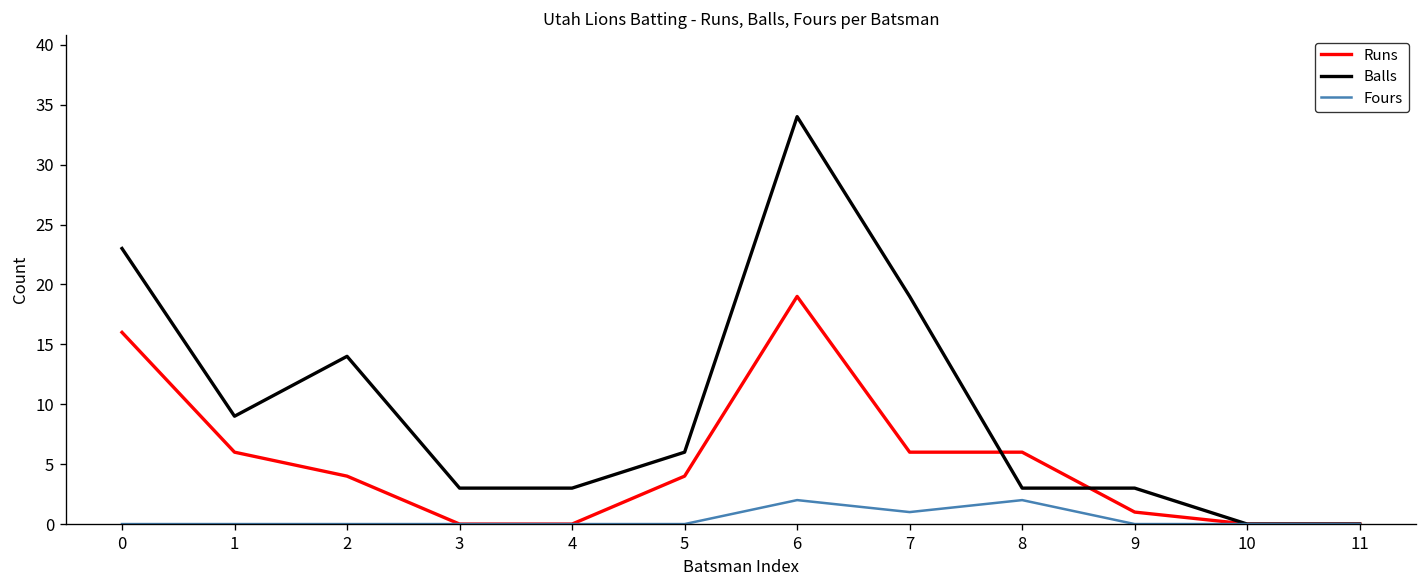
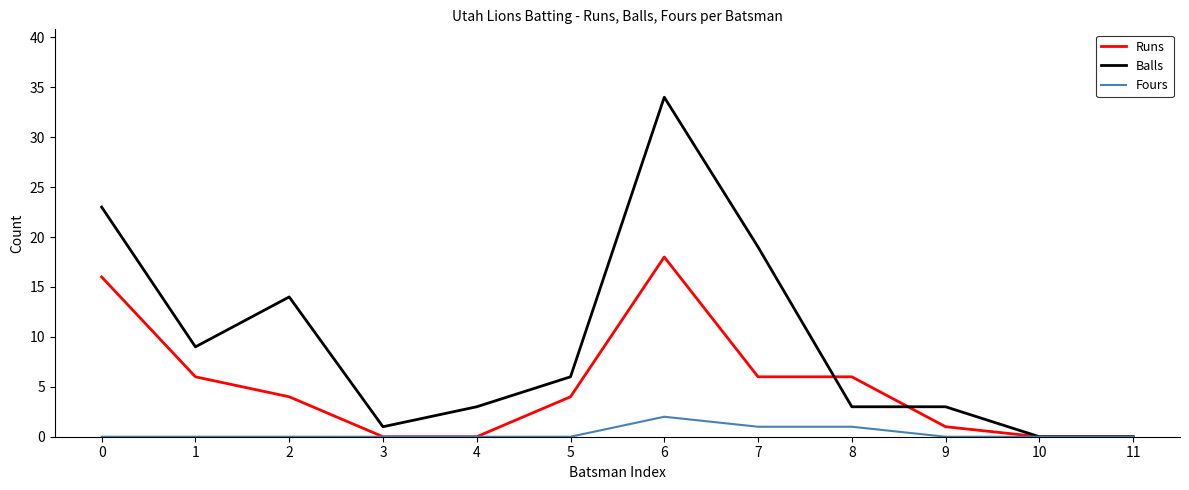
Balls, 3: 3 -> 1
Runs, 6: 19 -> 18
Fours, 8: 2 -> 1
